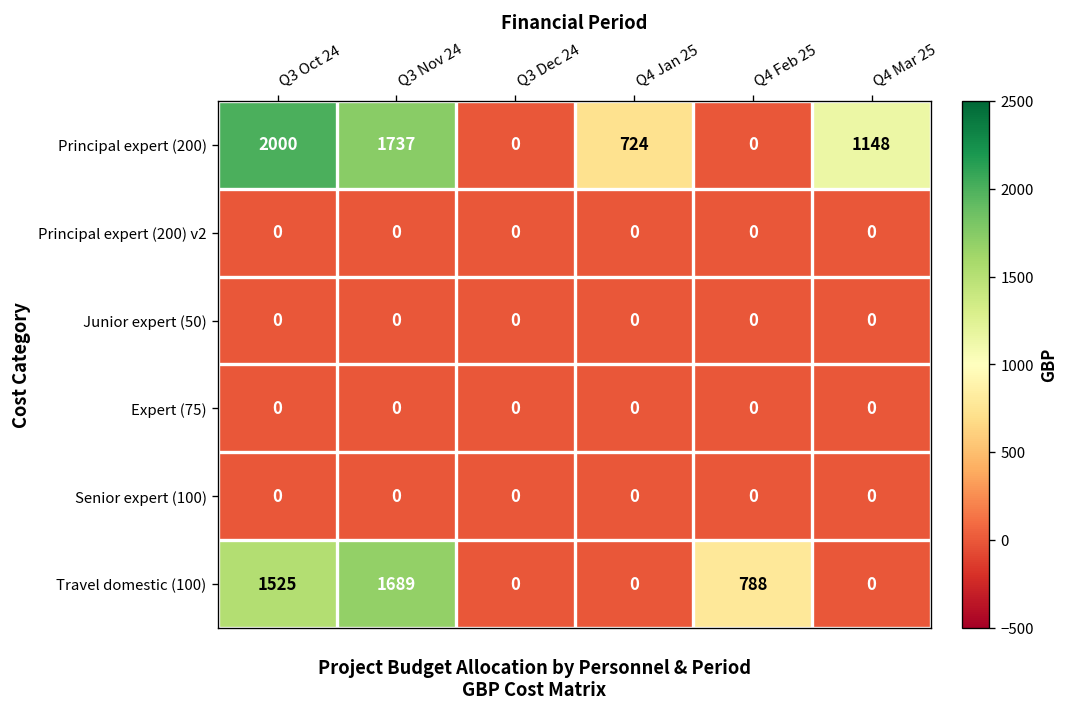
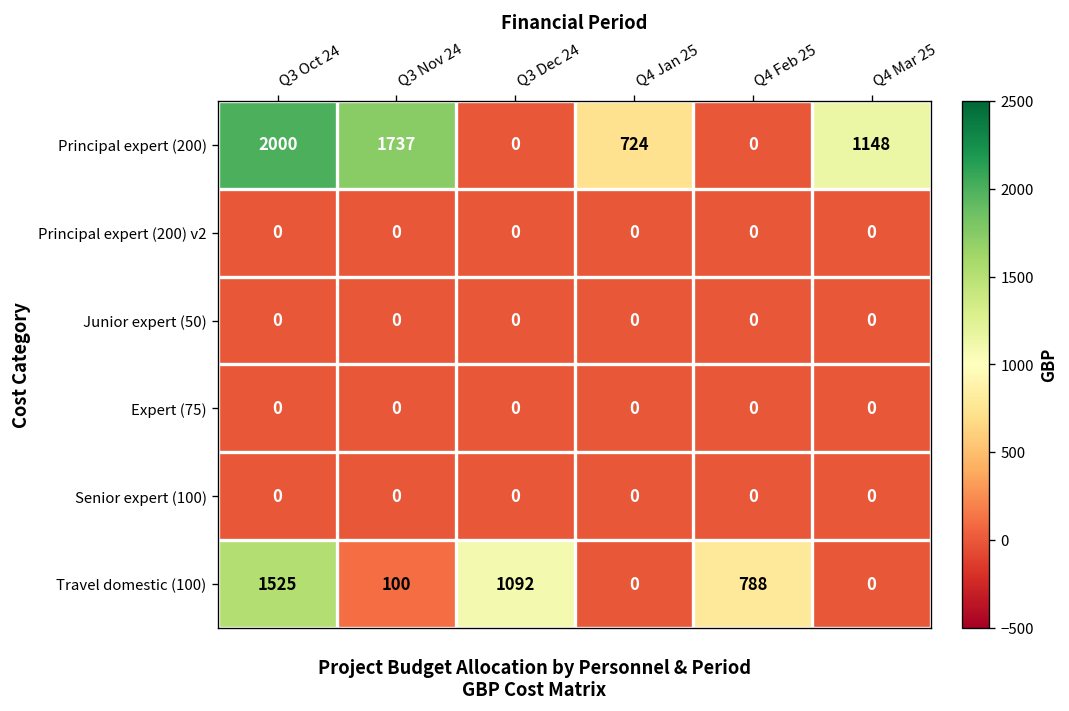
Travel domestic (100), Q3 Nov 24: 1689 -> 100
Travel domestic (100), Q3 Dec 24: 0 -> 1092
